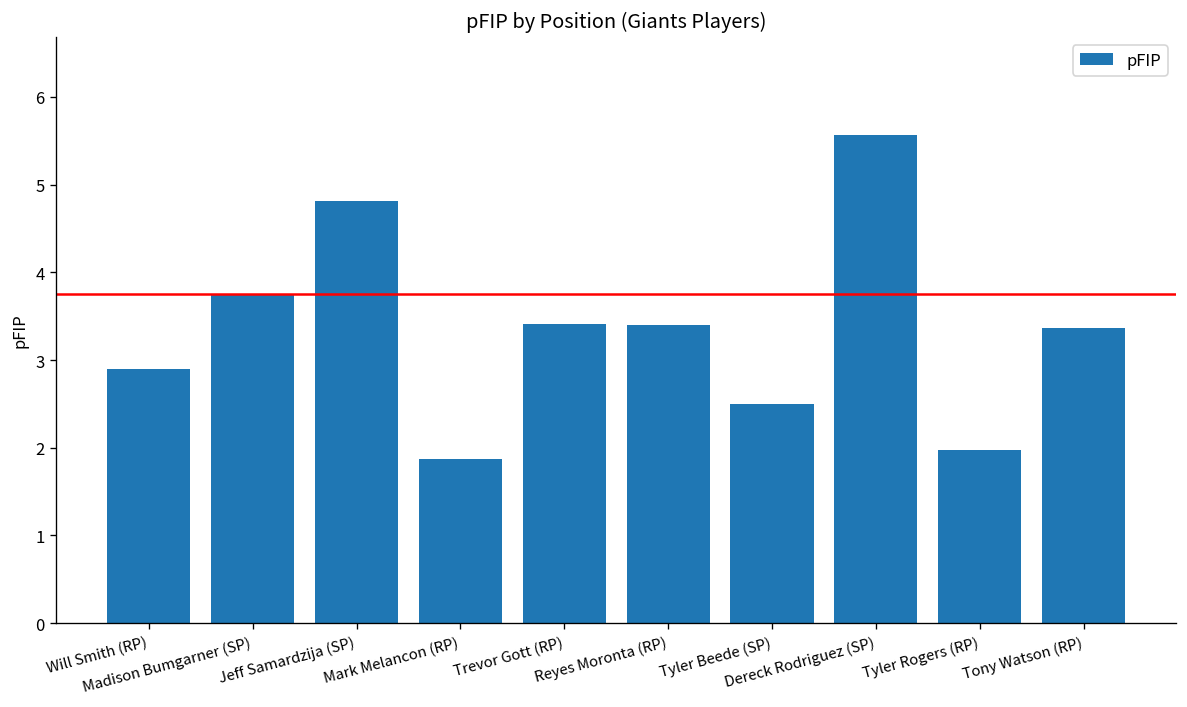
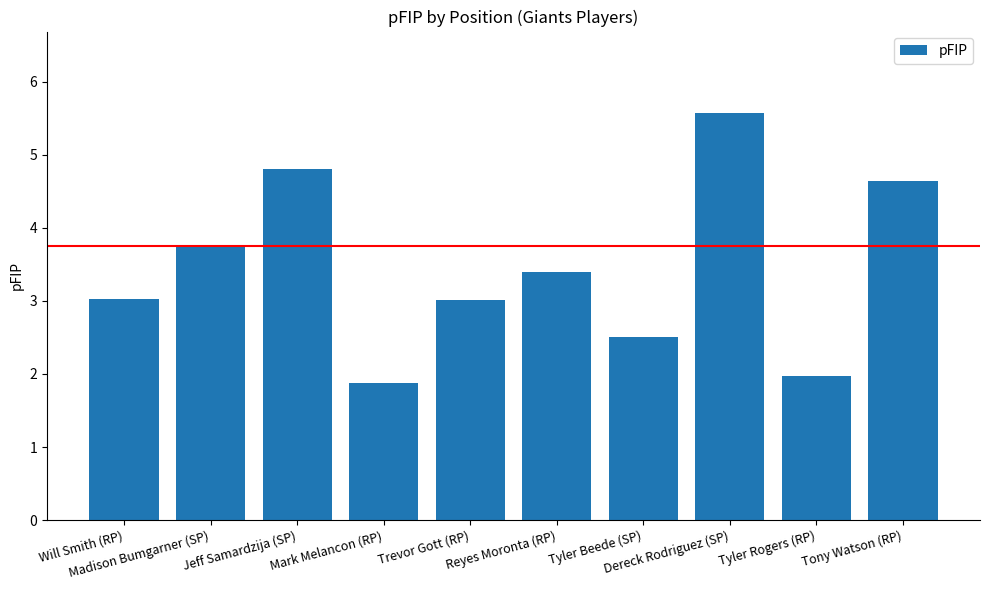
Will Smith (RP): 2.9 -> 3.0
Trevor Gott (RP): 3.4 -> 3.0
Tony Watson (RP): 3.4 -> 4.6
